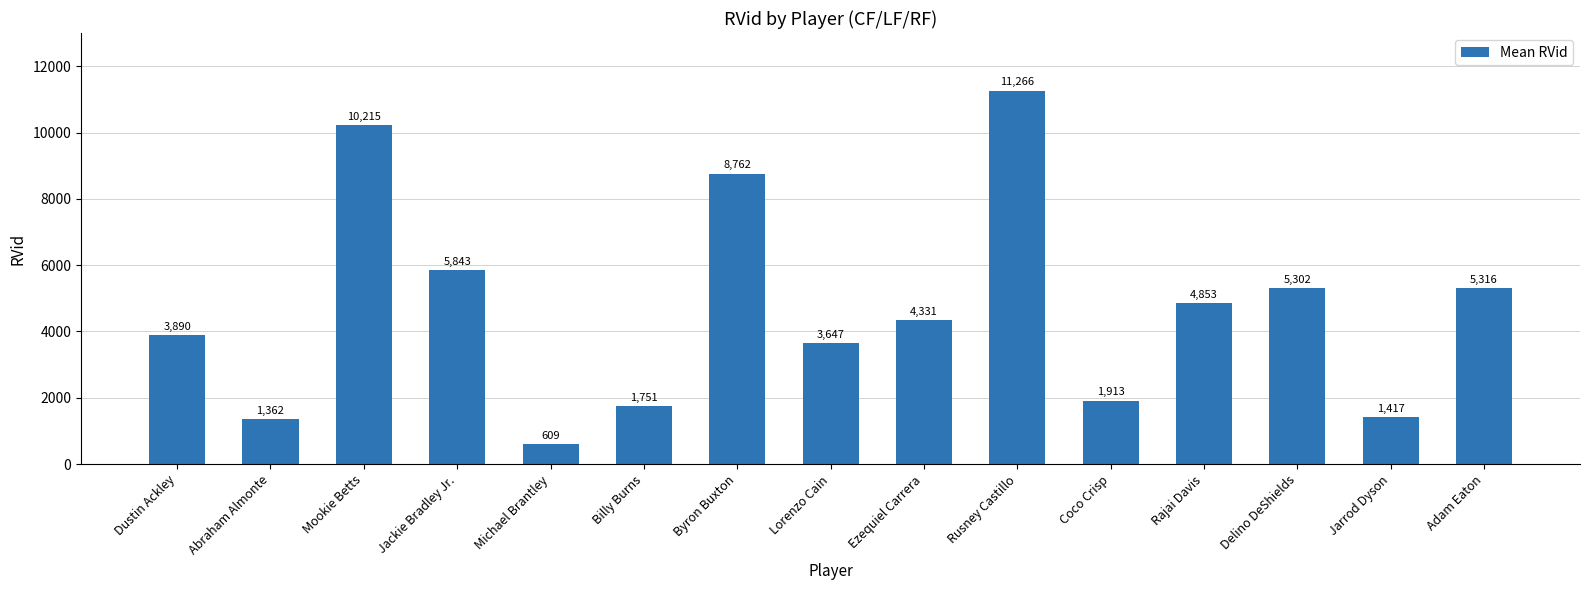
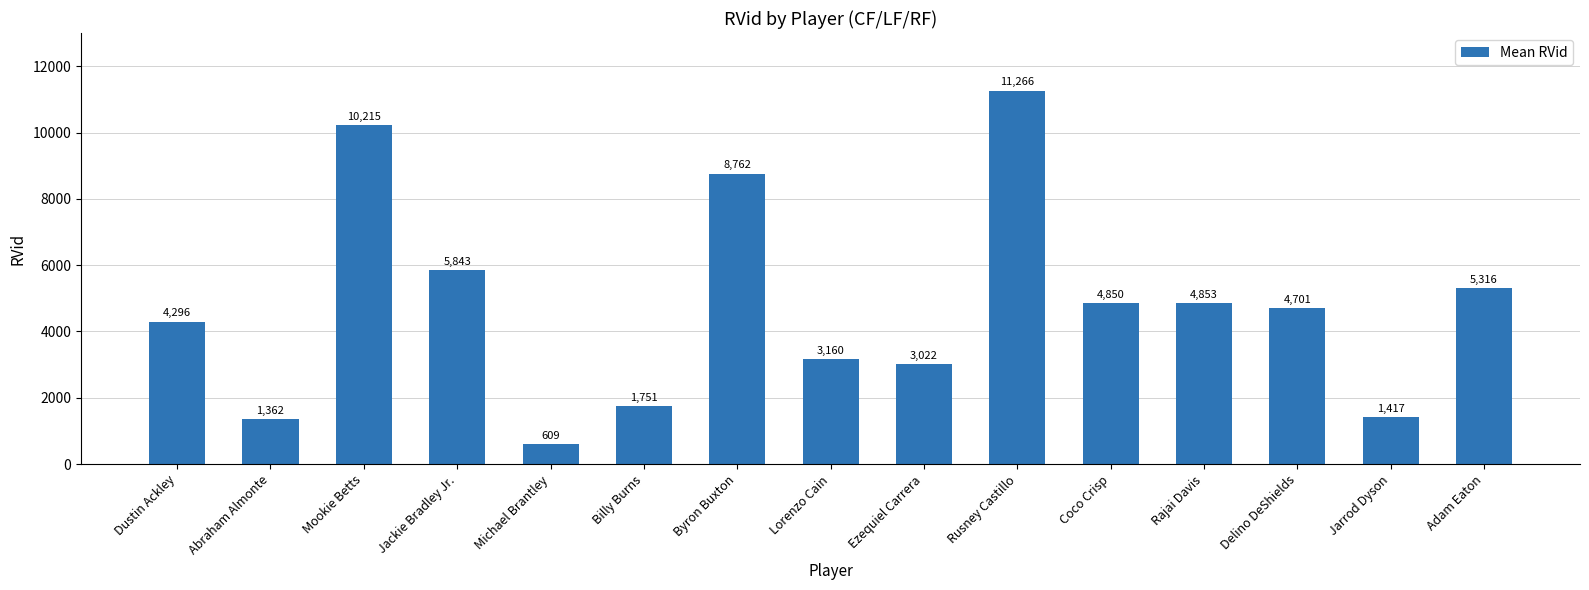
Dustin Ackley: 3,890 -> 4,296
Lorenzo Cain: 3,647 -> 3,160
Ezequiel Carrera: 4,331 -> 3,022
Coco Crisp: 1,913 -> 4,850
Delino DeShields: 5,302 -> 4,701
